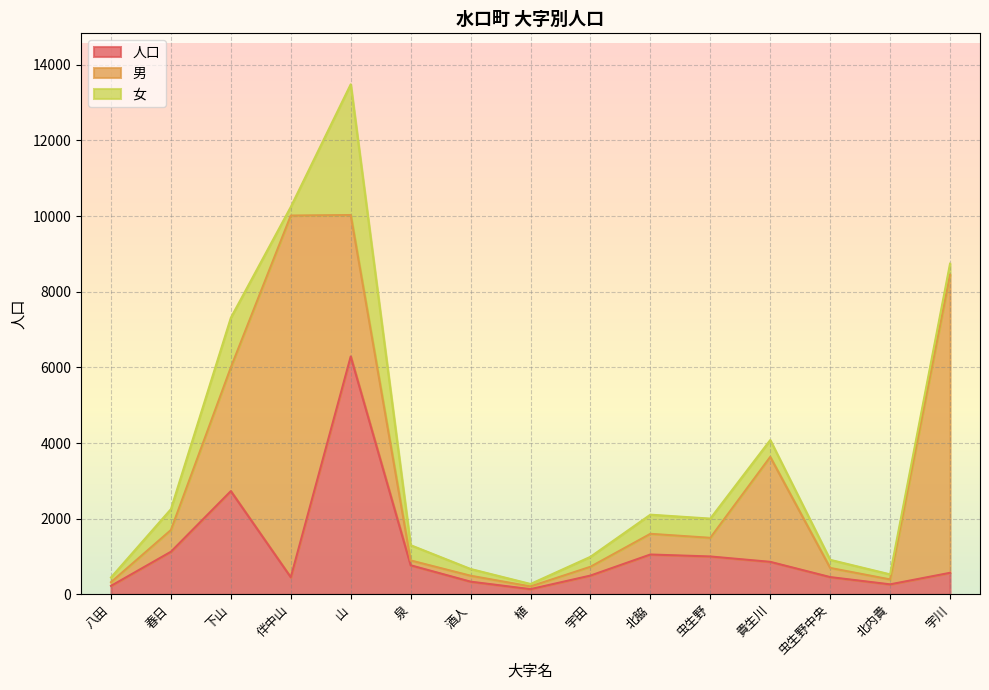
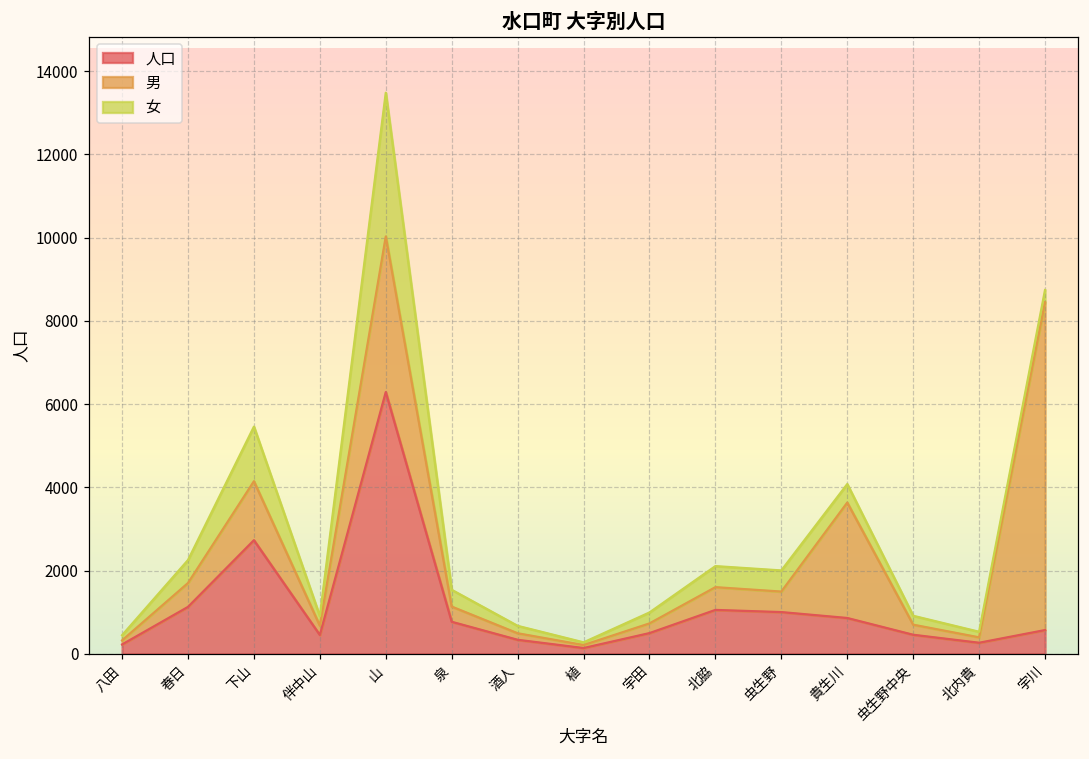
男, 下山: 3300 -> 1400
男, 伴中山: 9600 -> 200
男, 泉: 100 -> 400
